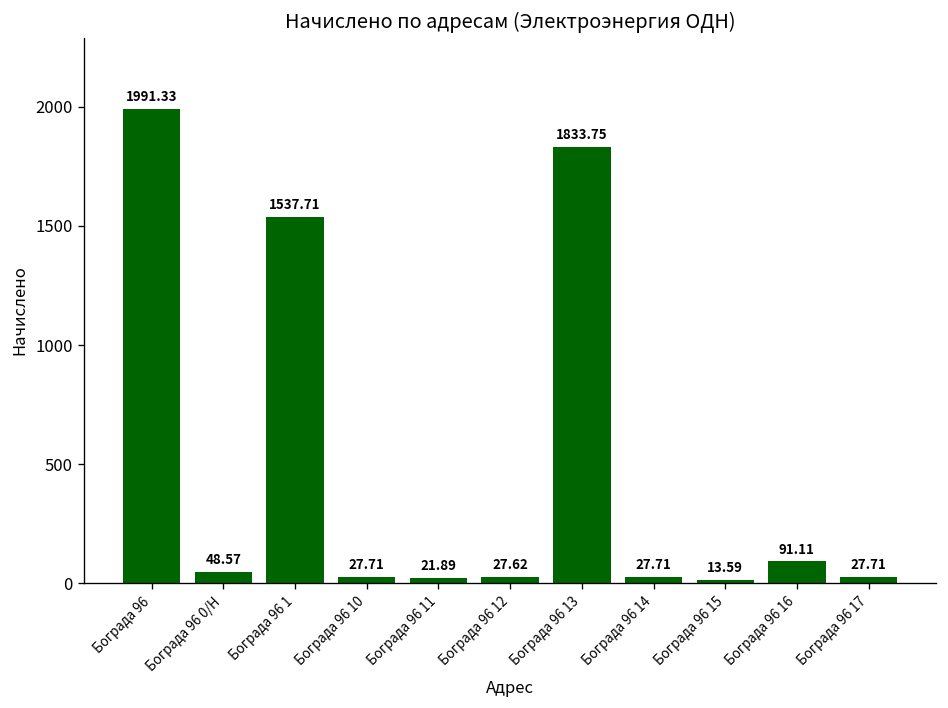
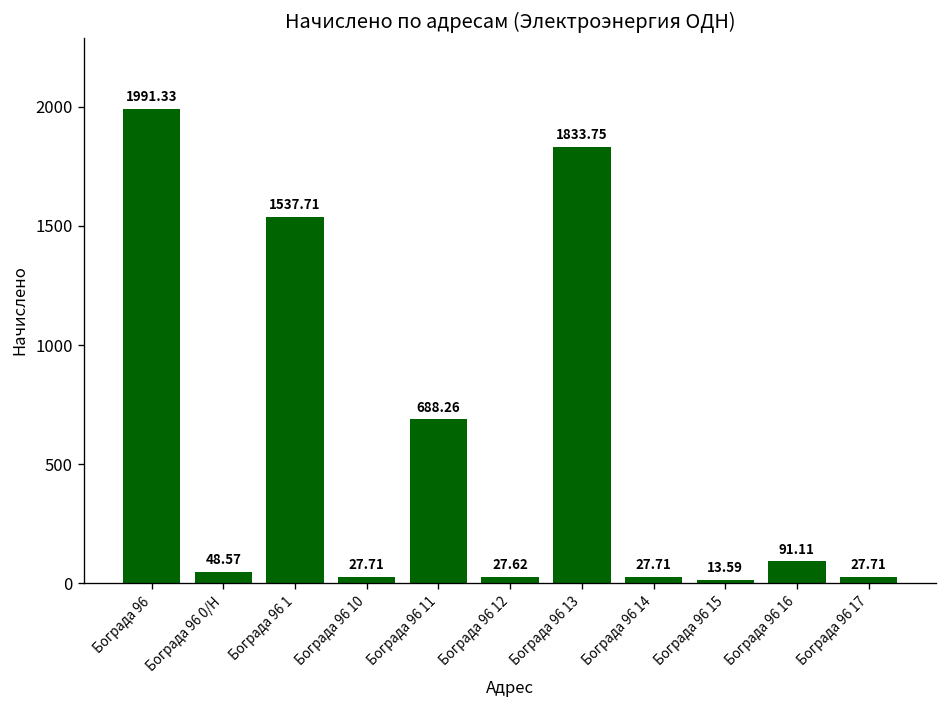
Бограда 96 11: 21.89 -> 688.26
